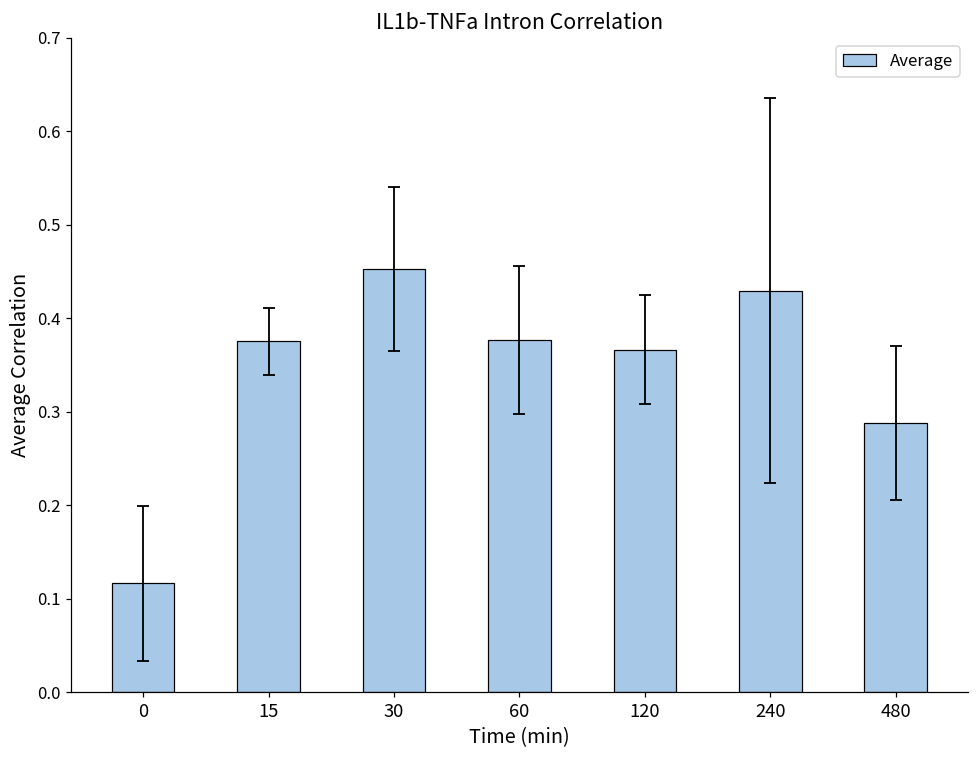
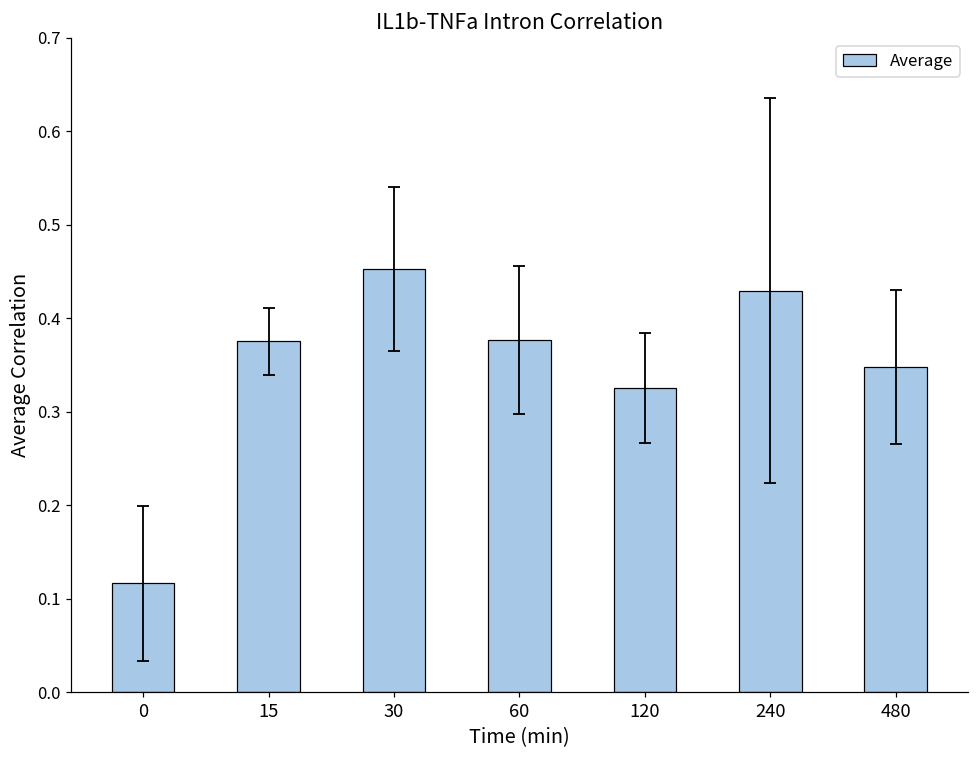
Average, 120: 0.37 -> 0.33
Average, 480: 0.29 -> 0.35
